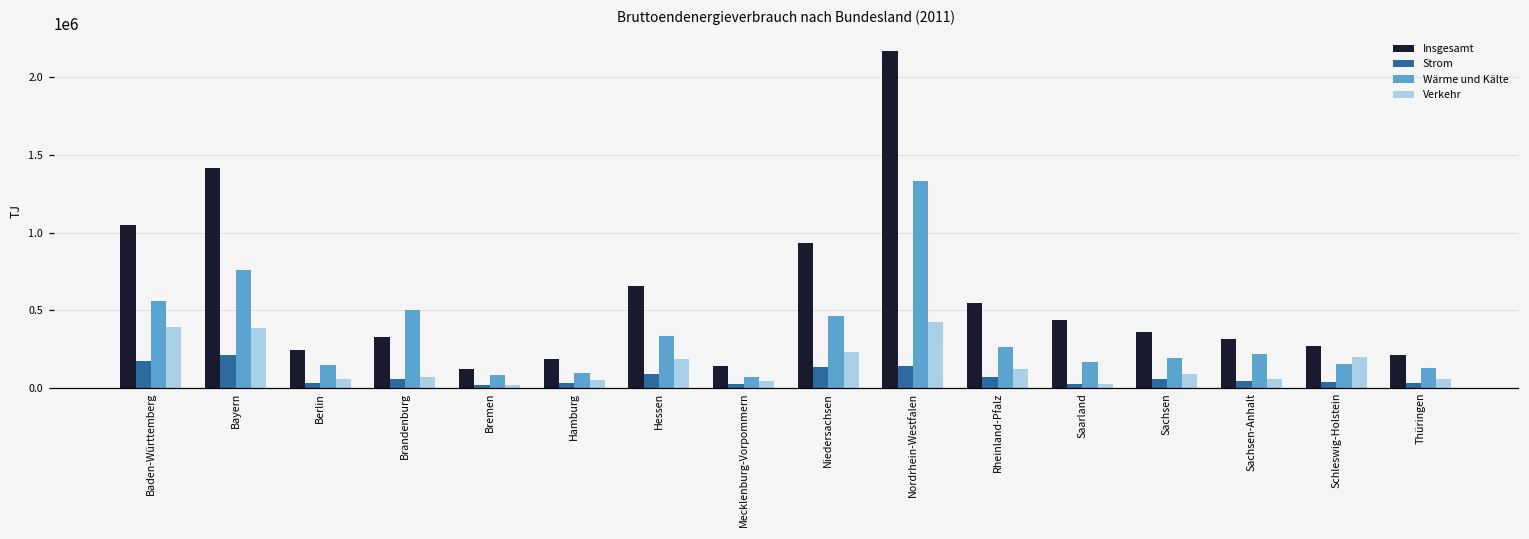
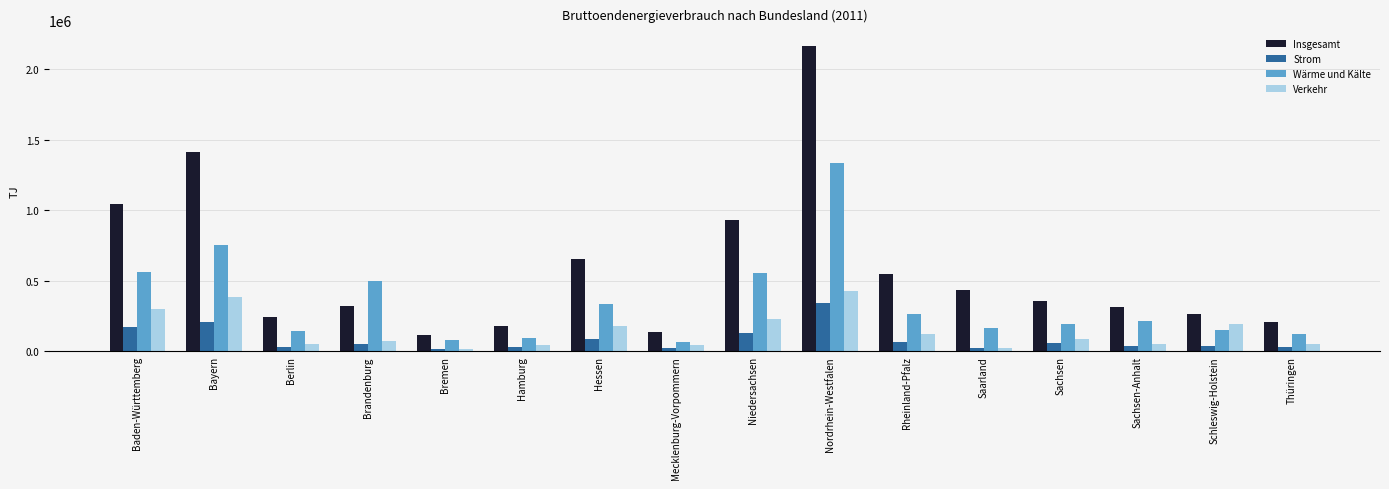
Verkehr, Baden-Württemberg: 390000 -> 300000
Wärme und Kälte, Niedersachsen: 460000 -> 560000
Strom, Nordrhein-Westfalen: 140000 -> 340000
